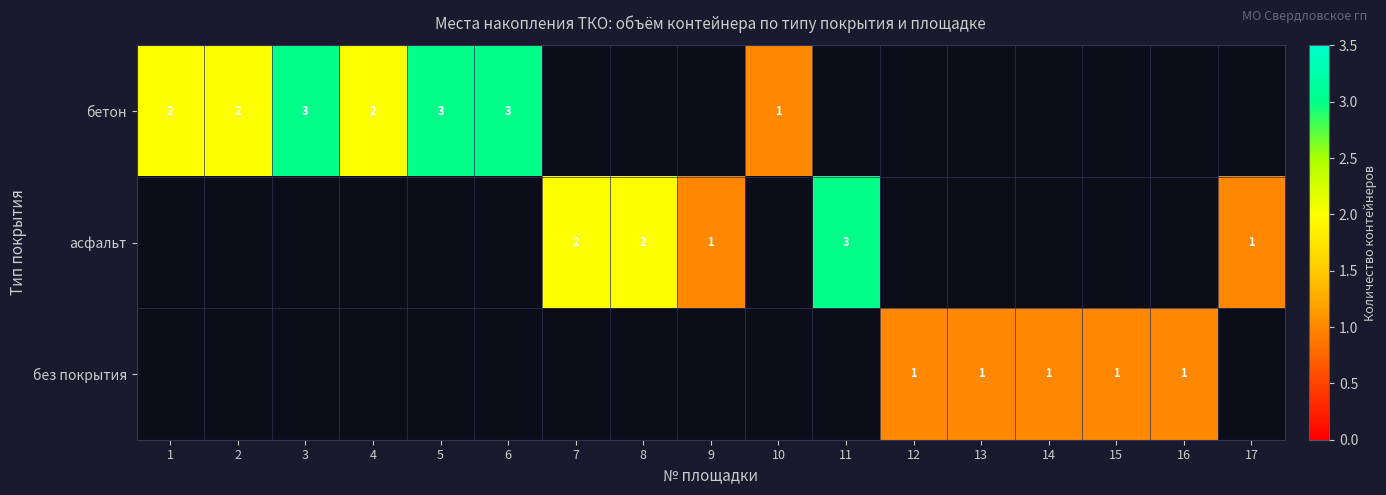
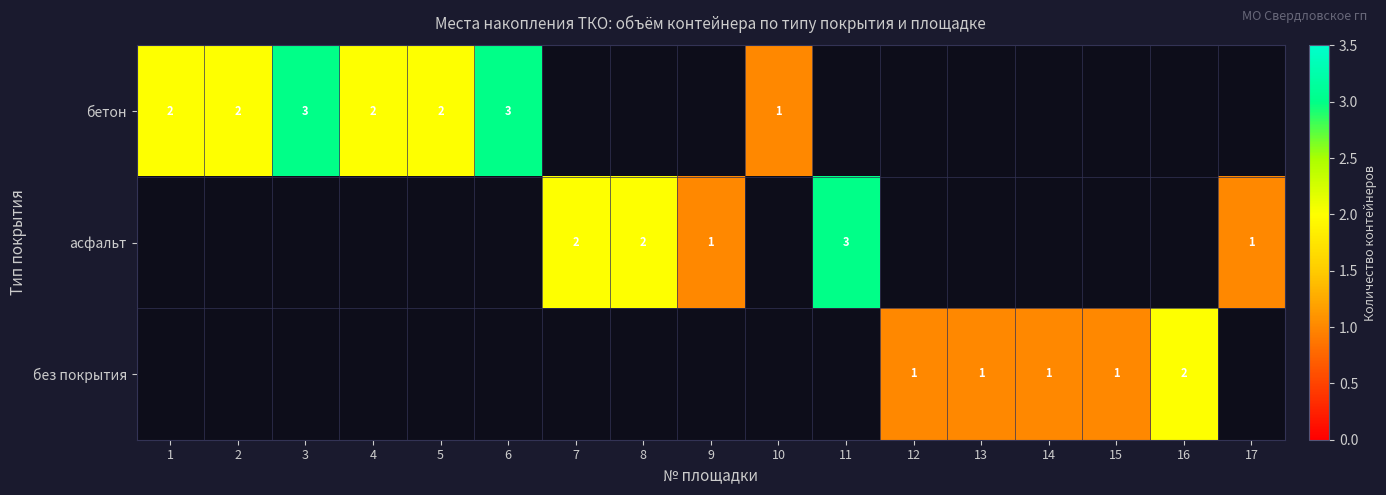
бетон, 5: 3 -> 2
без покрытия, 16: 1 -> 2
